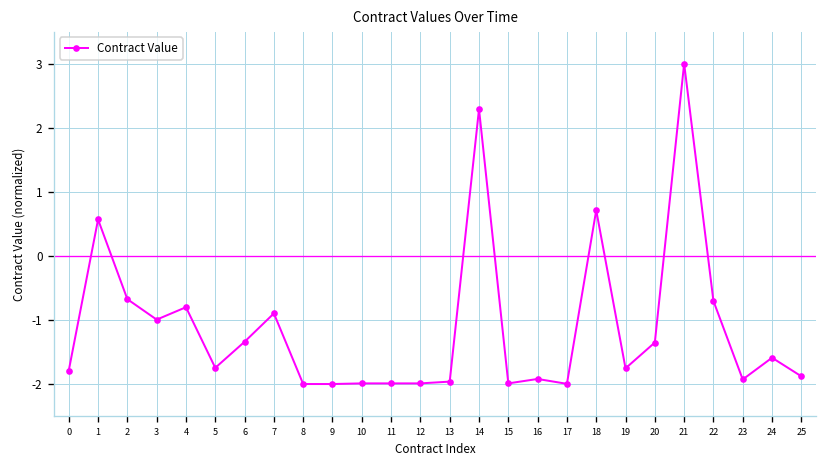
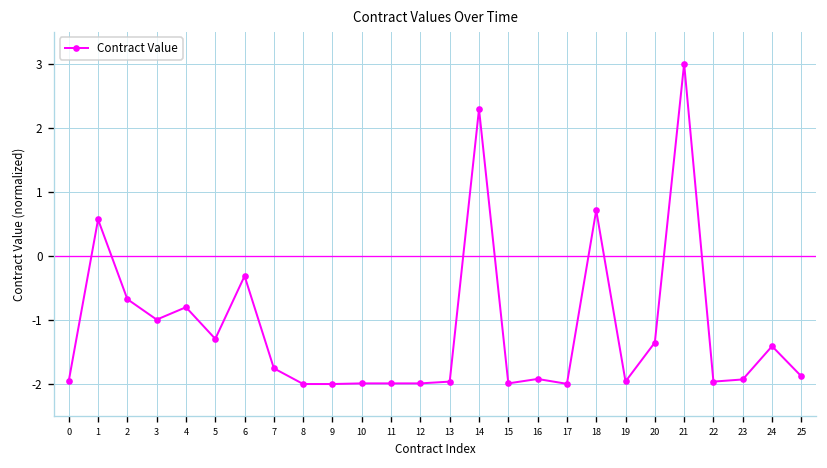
0: -1.8 -> -2.0
5: -1.7 -> -1.3
6: -1.3 -> -0.3
7: -0.9 -> -1.8
19: -1.8 -> -2.0
22: -0.7 -> -2.0
24: -1.6 -> -1.4
